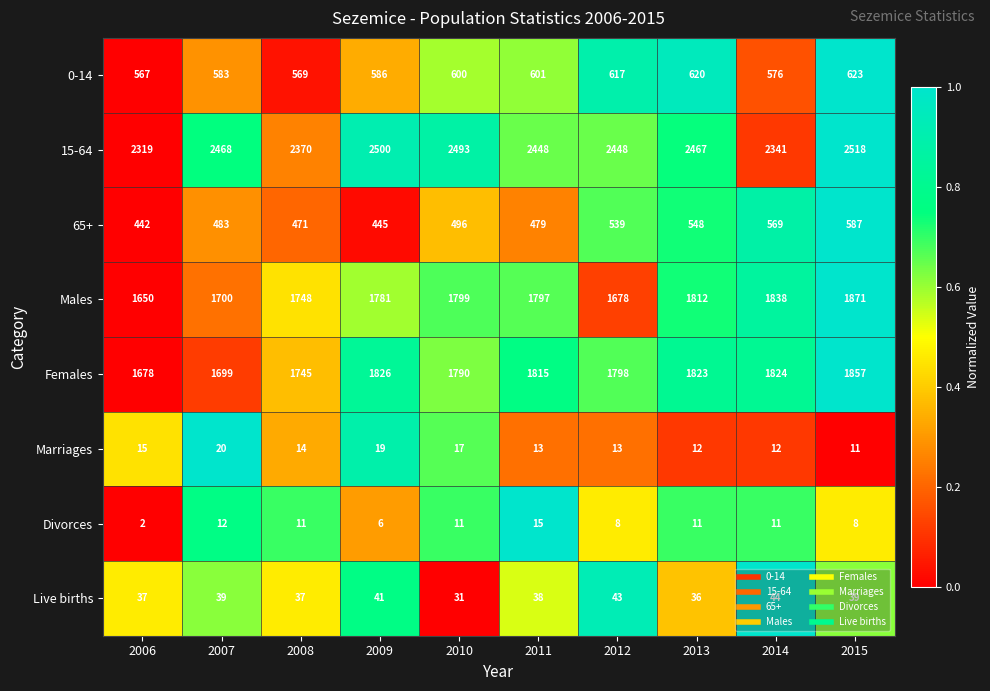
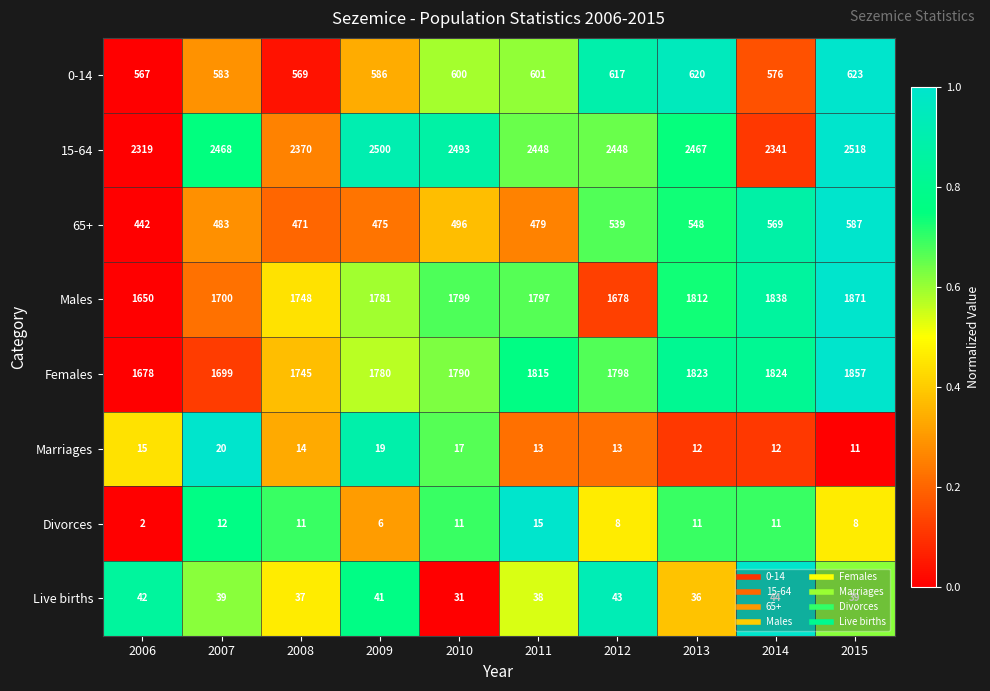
65+, 2009: 445 -> 475
Females, 2009: 1826 -> 1780
Live births, 2006: 37 -> 42
